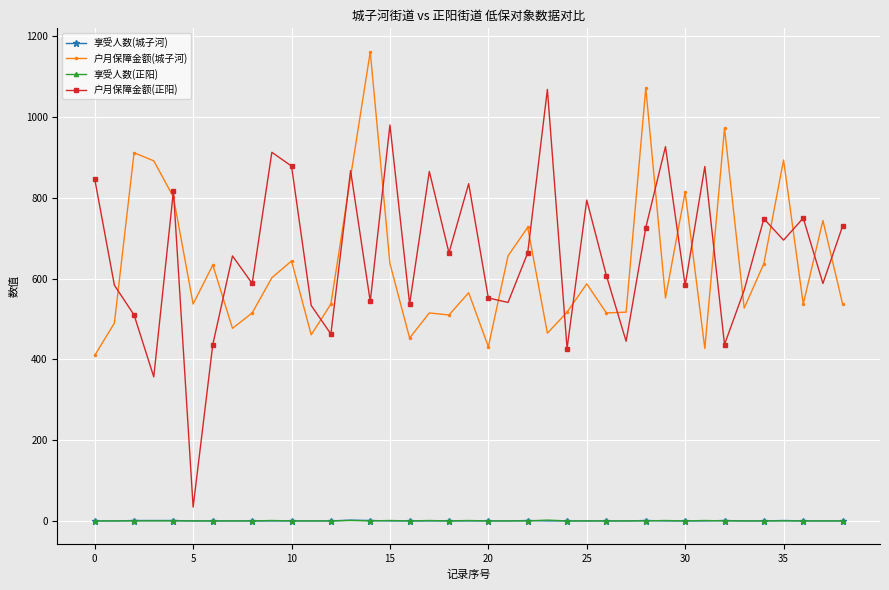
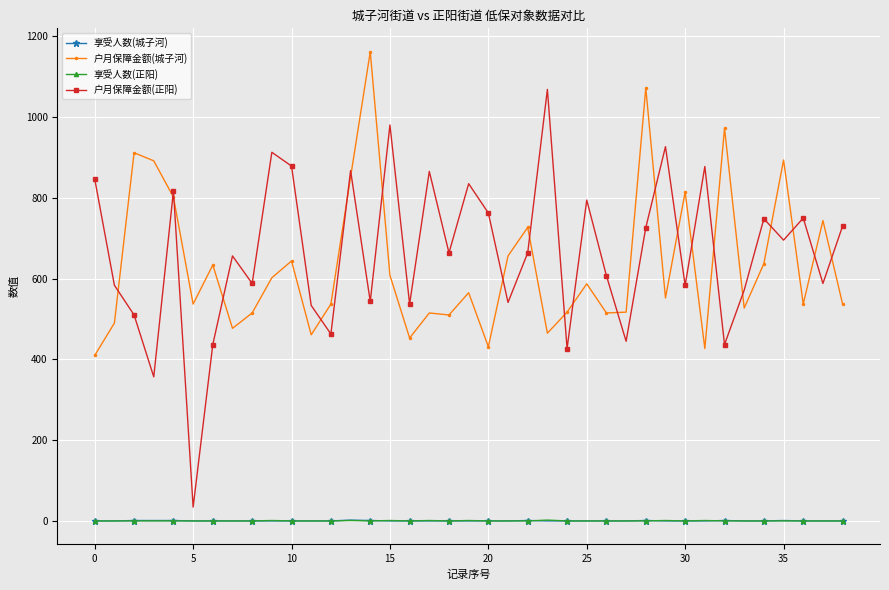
户月保障金额(城子河), 15: 640 -> 610
户月保障金额(正阳), 20: 550 -> 760
